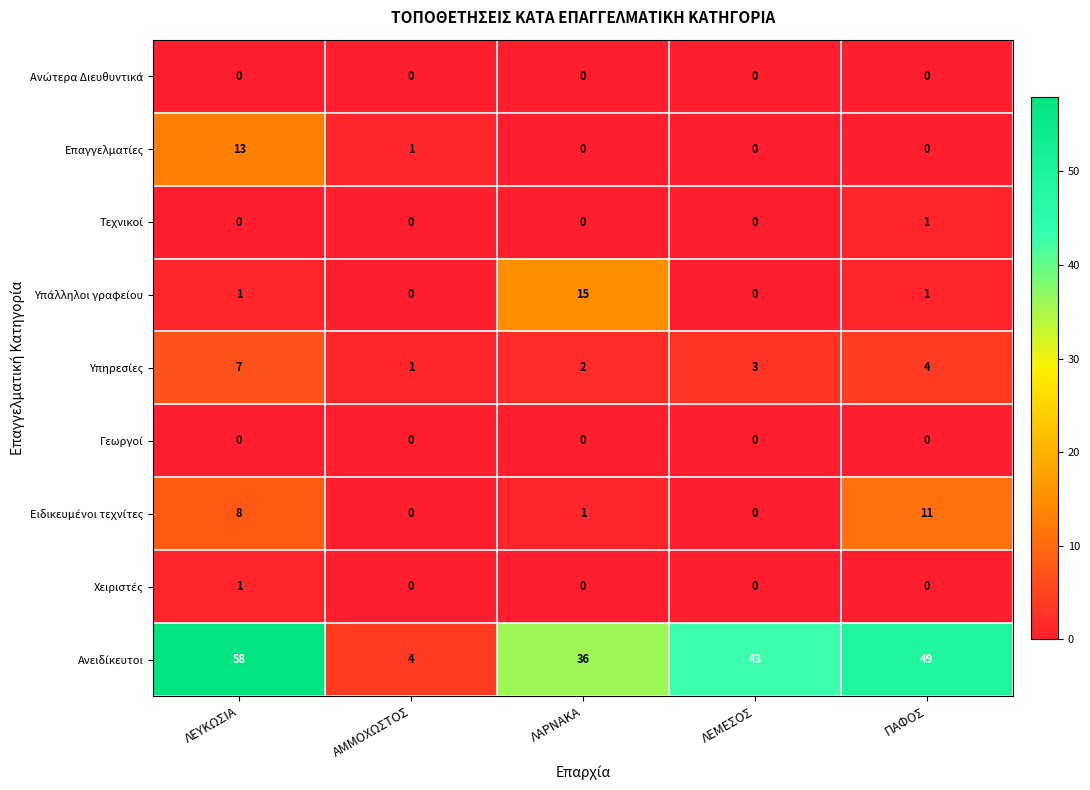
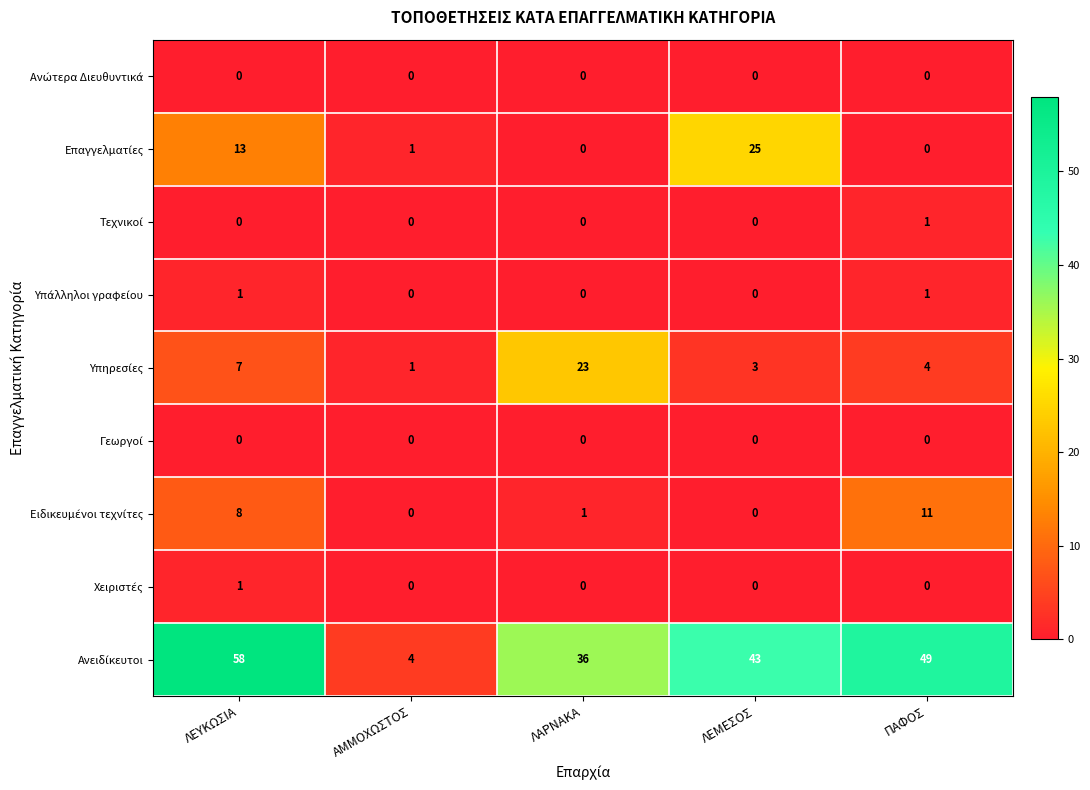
Επαγγελματίες, ΛΕΜΕΣΟΣ: 0 -> 25
Υπάλληλοι γραφείου, ΛΑΡΝΑΚΑ: 15 -> 0
Υπηρεσίες, ΛΑΡΝΑΚΑ: 2 -> 23
